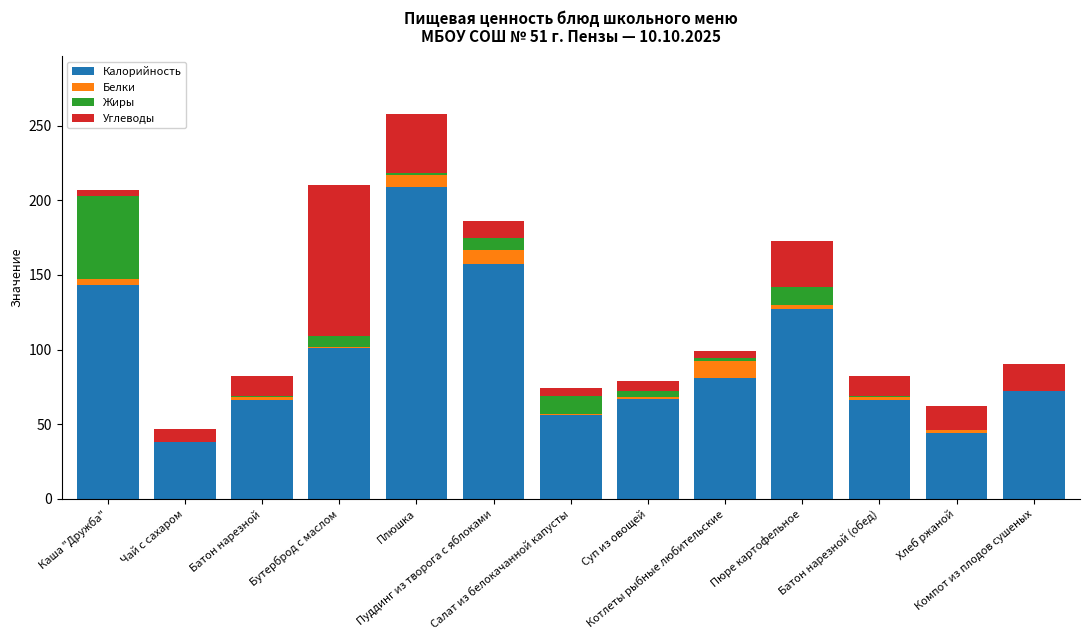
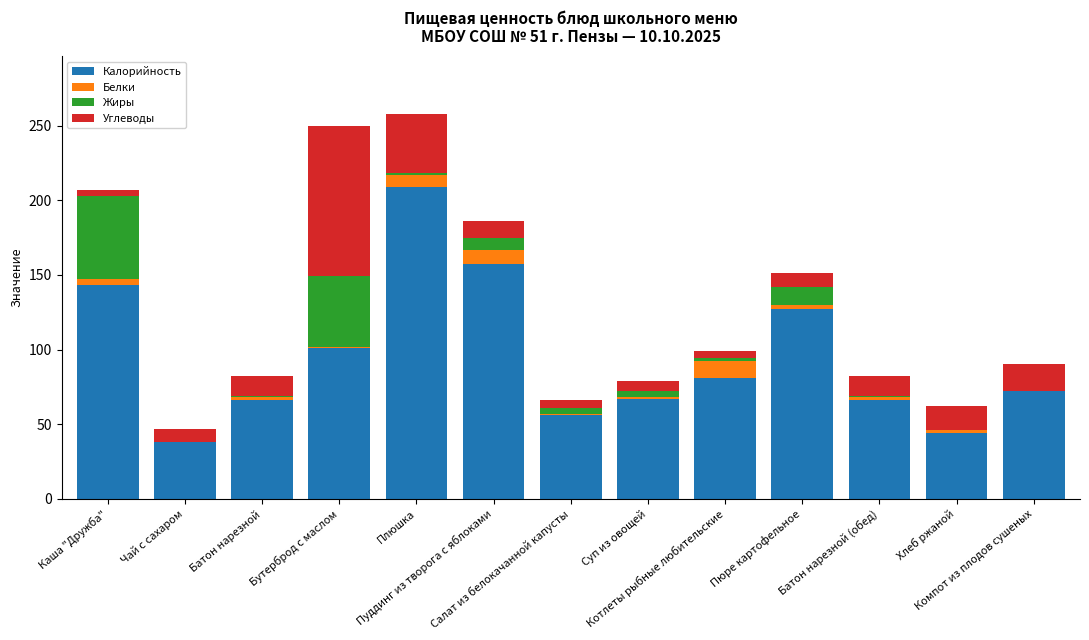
Жиры, Бутерброд с маслом: 7 -> 47
Жиры, Салат из белокачанной капусты: 12 -> 4
Углеводы, Пюре картофельное: 31 -> 9
